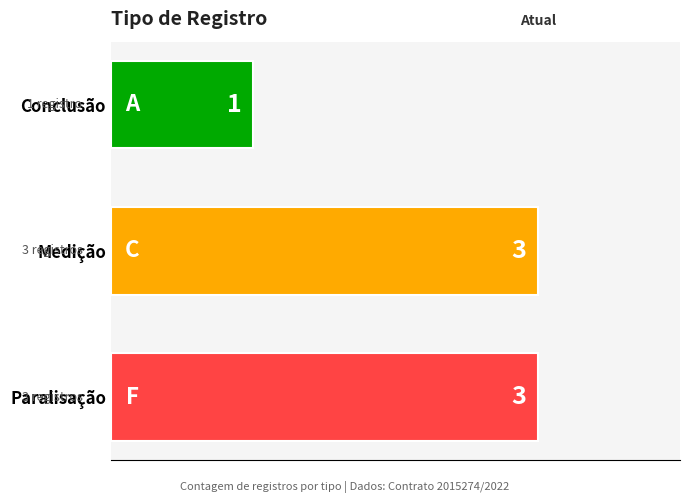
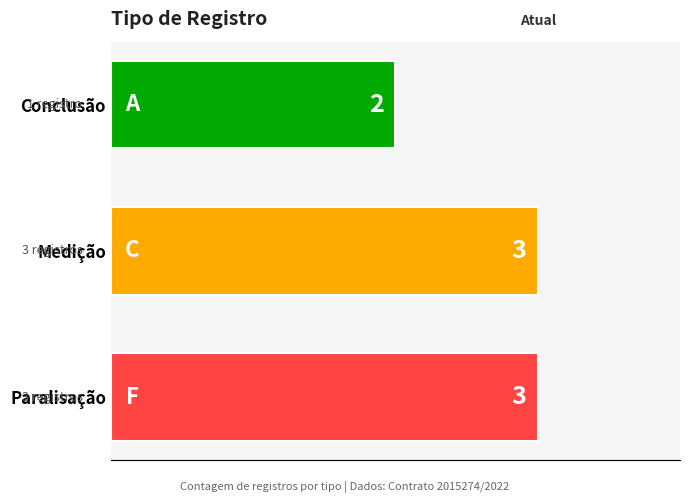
Conclusão: 1 -> 2
